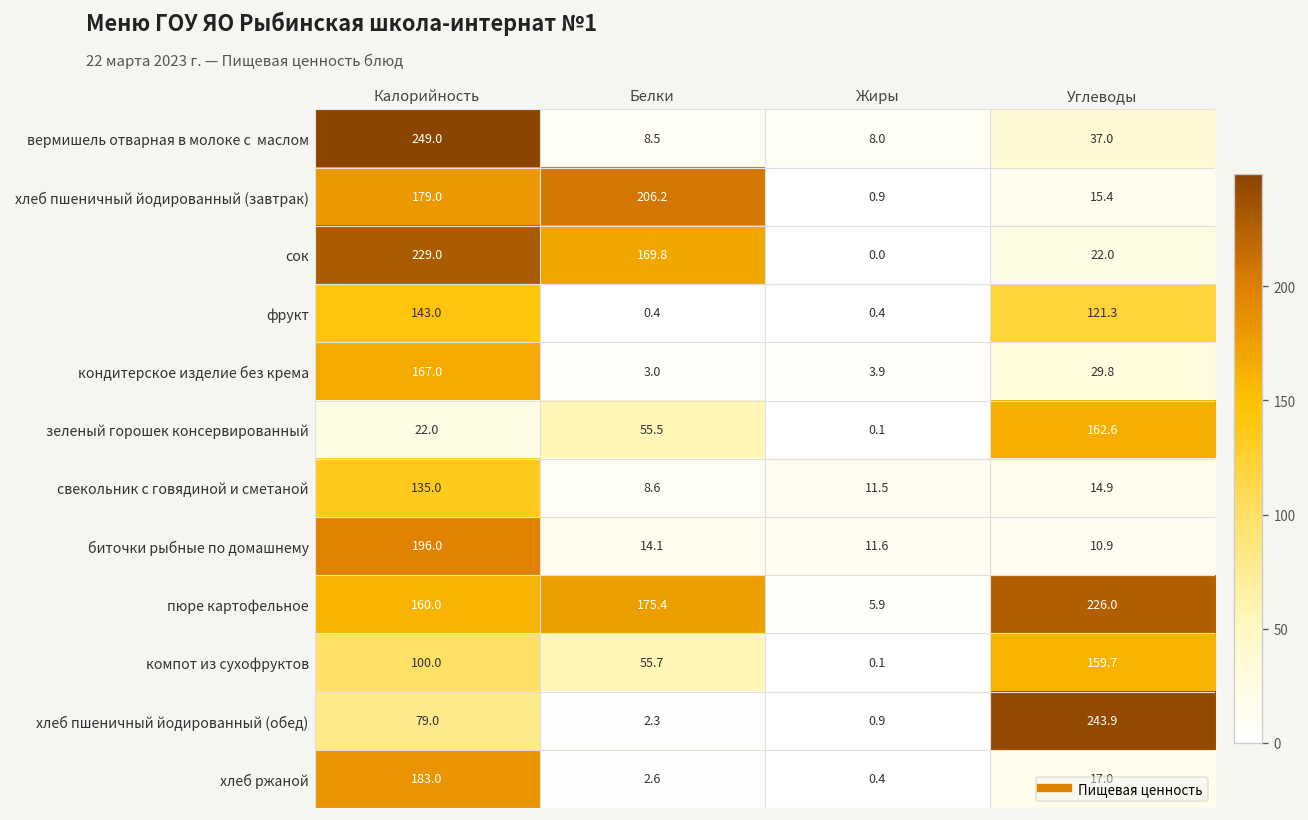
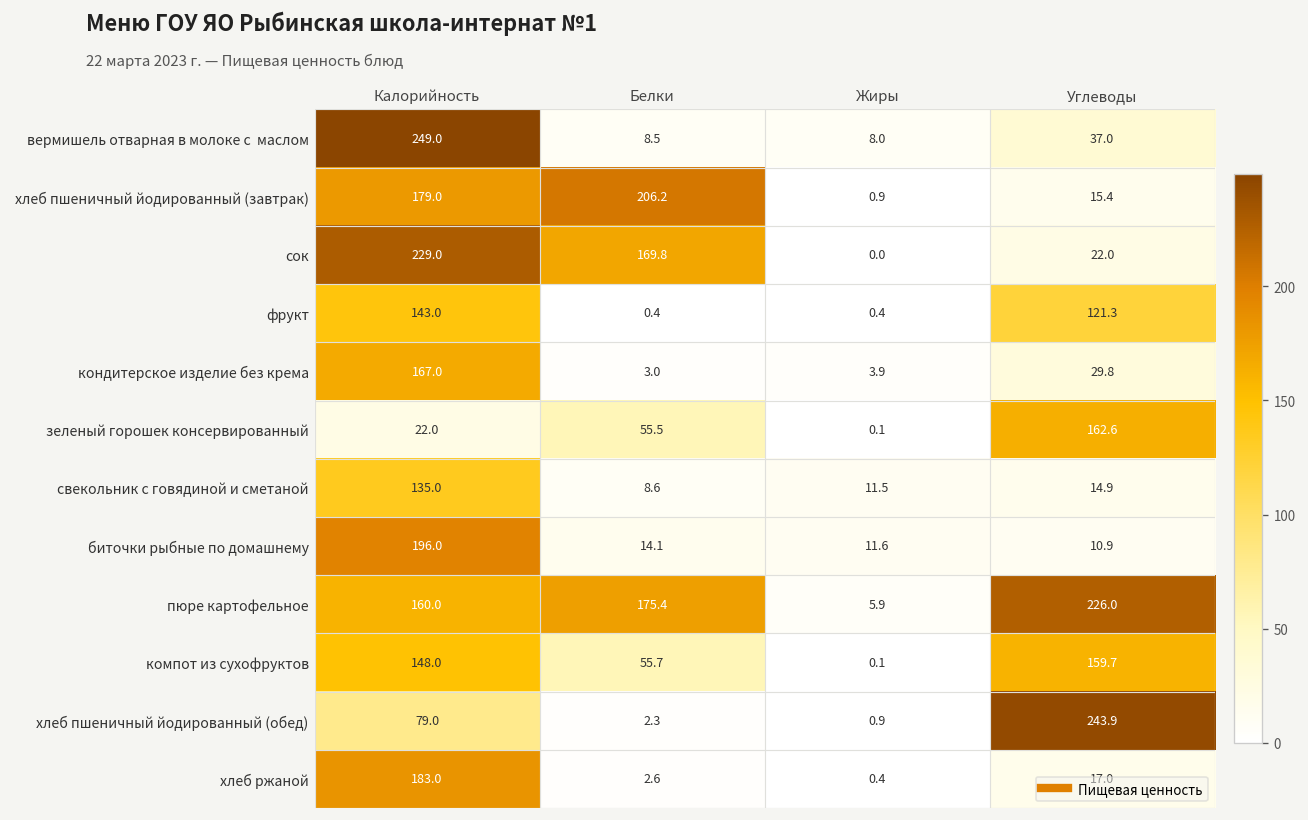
компот из сухофруктов, Калорийность: 100.0 -> 148.0
